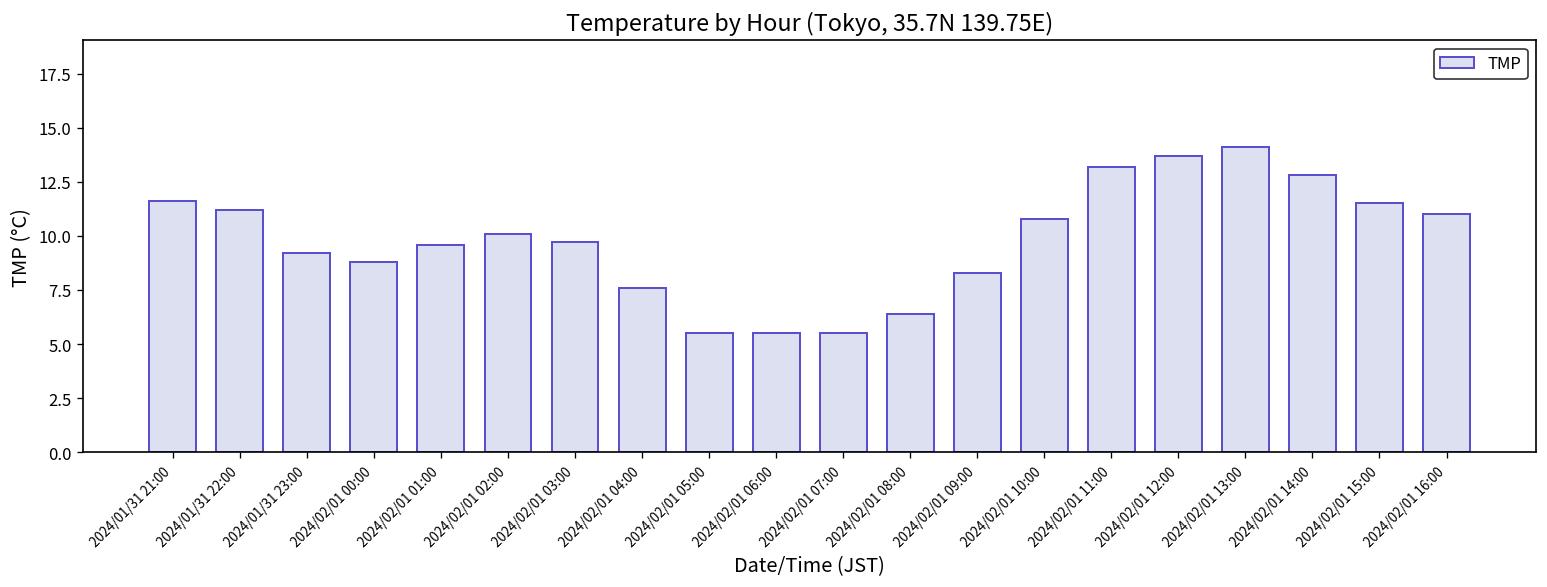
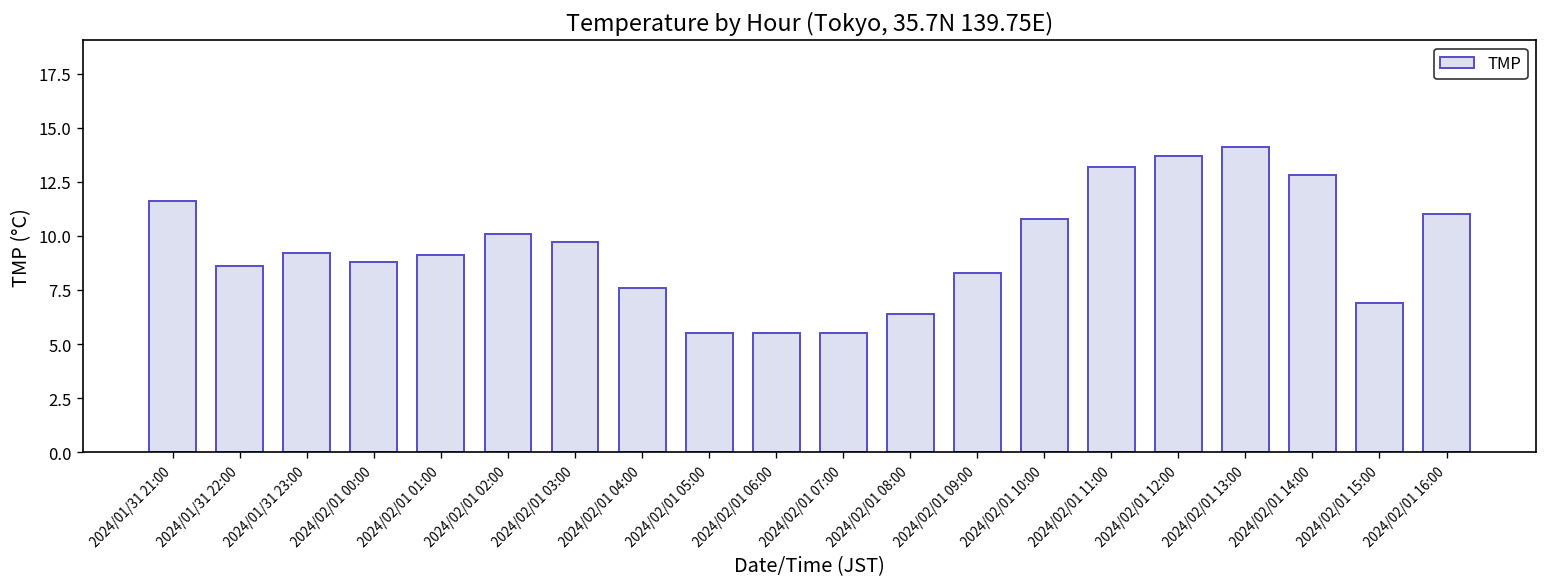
2024/01/31 22:00: 11.2 -> 8.6
2024/02/01 01:00: 9.6 -> 9.1
2024/02/01 15:00: 11.5 -> 6.9
